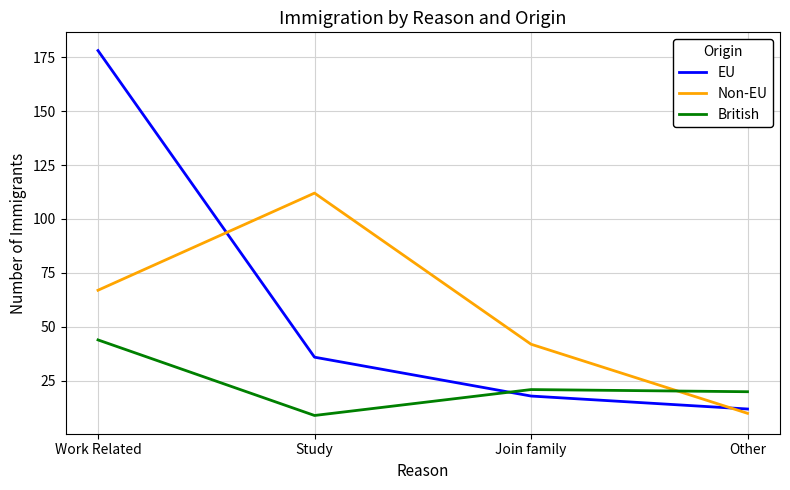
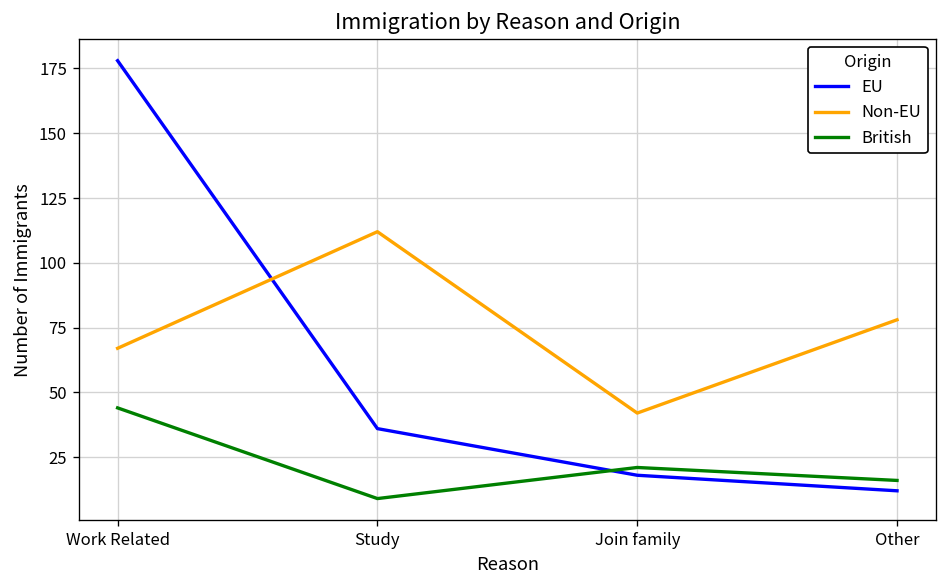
Non-EU, Other: 10 -> 78
British, Other: 20 -> 16
